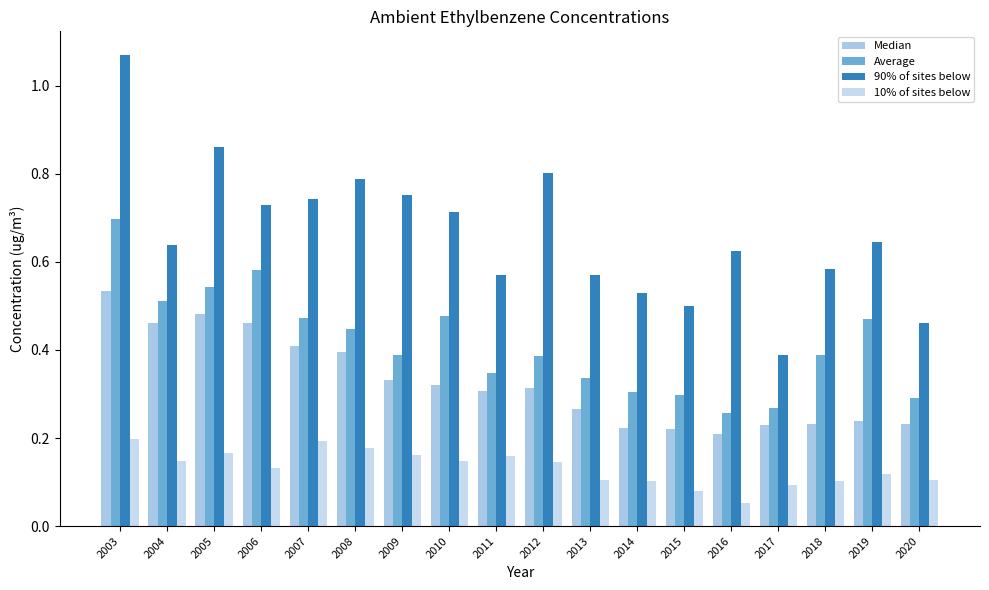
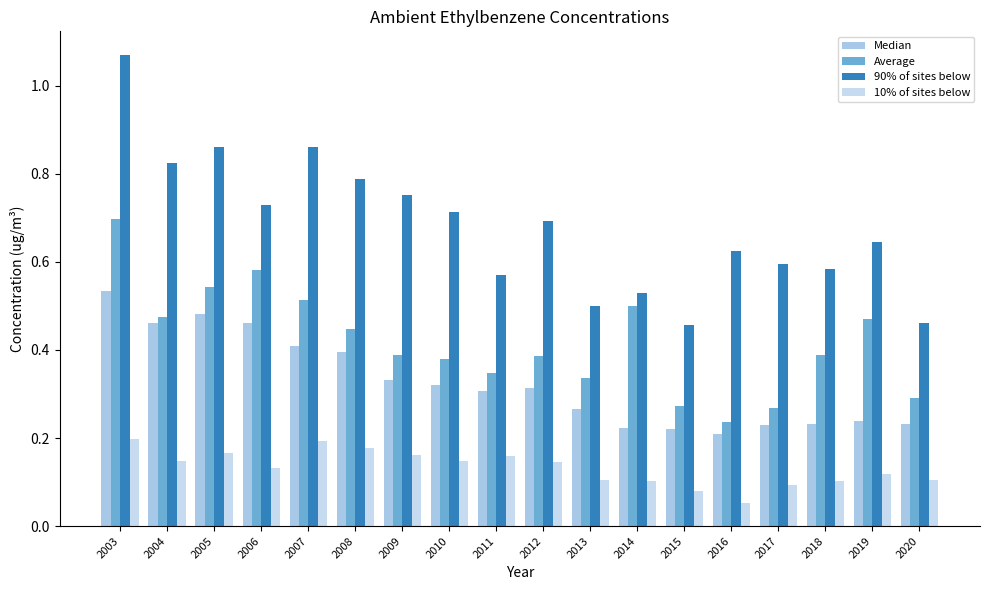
Average, 2004: 0.51 -> 0.48
90% of sites below, 2004: 0.64 -> 0.83
Average, 2007: 0.47 -> 0.51
90% of sites below, 2007: 0.74 -> 0.86
Average, 2010: 0.48 -> 0.38
90% of sites below, 2012: 0.80 -> 0.69
90% of sites below, 2013: 0.57 -> 0.50
Average, 2014: 0.30 -> 0.50
Average, 2015: 0.30 -> 0.27
90% of sites below, 2015: 0.50 -> 0.46
Average, 2016: 0.26 -> 0.24
90% of sites below, 2017: 0.39 -> 0.60
